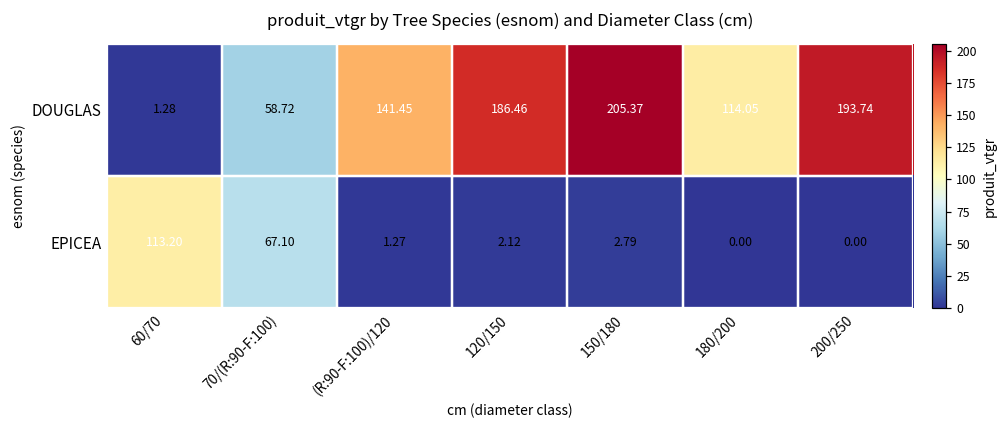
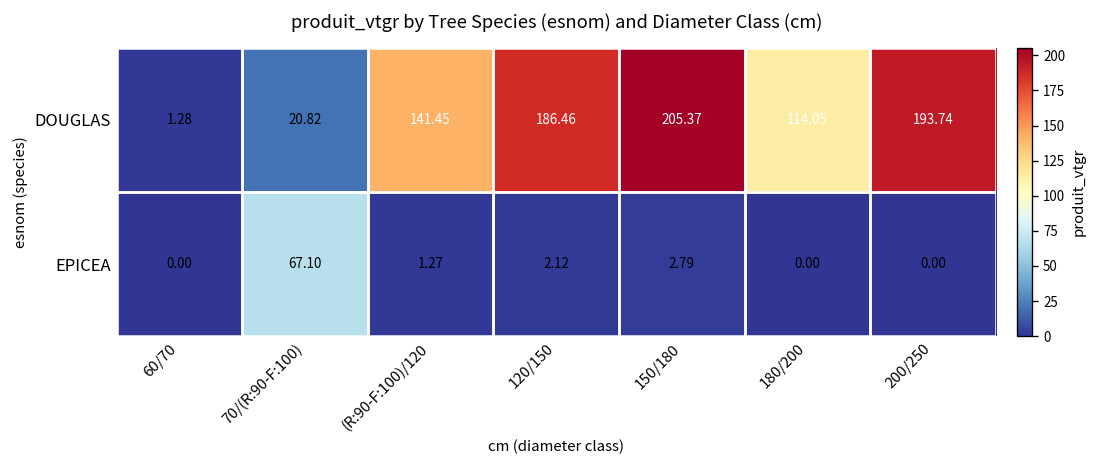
DOUGLAS, 70/(R:90-F:100): 58.72 -> 20.82
EPICEA, 60/70: 113.20 -> 0.00
